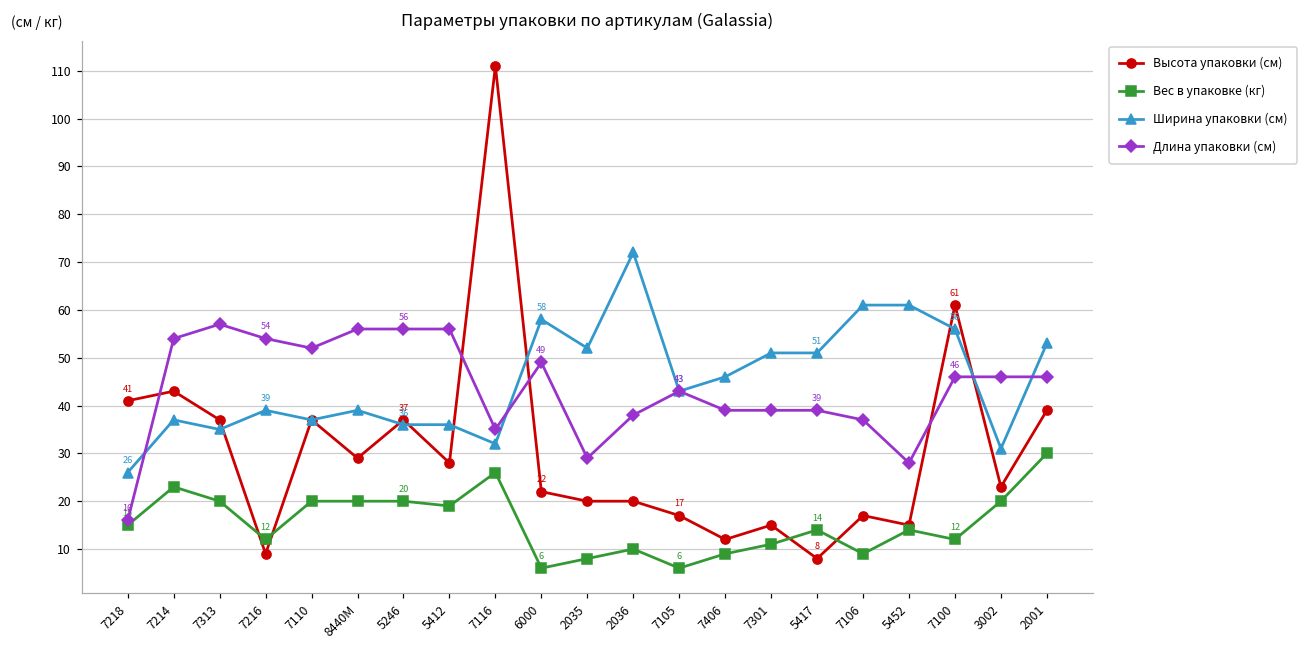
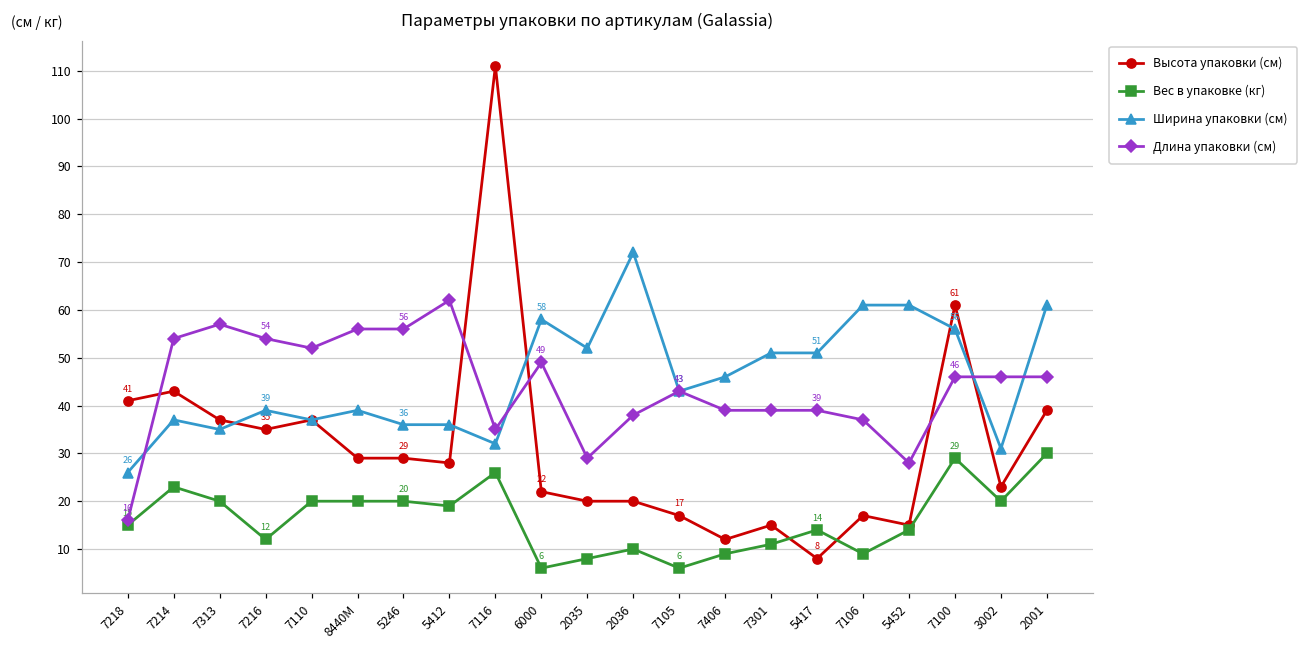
Высота упаковки (см), 7216: 9 -> 35
Высота упаковки (см), 5246: 37 -> 29
Длина упаковки (см), 5412: 56 -> 62
Вес в упаковке (кг), 7100: 12 -> 29
Ширина упаковки (см), 2001: 53 -> 61
